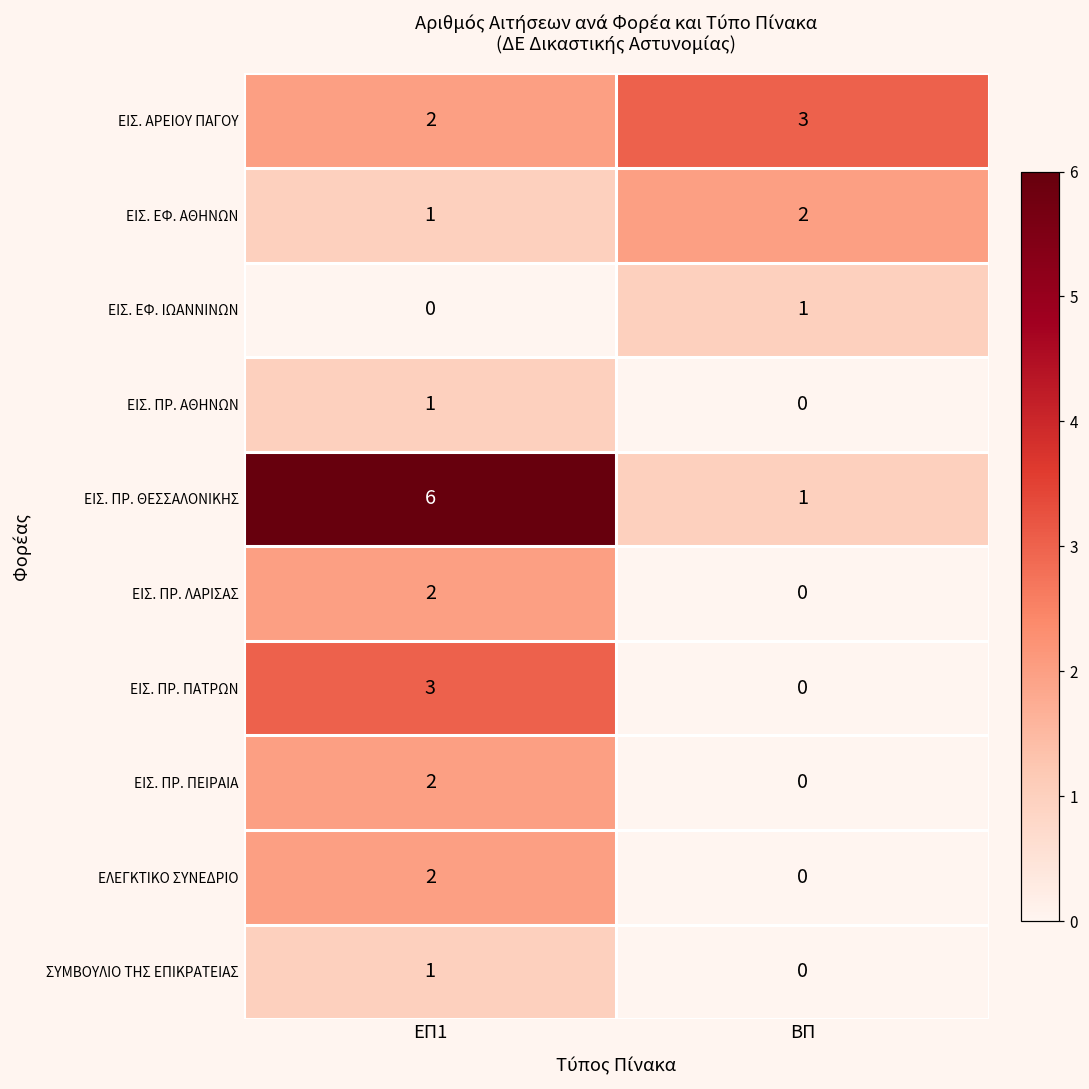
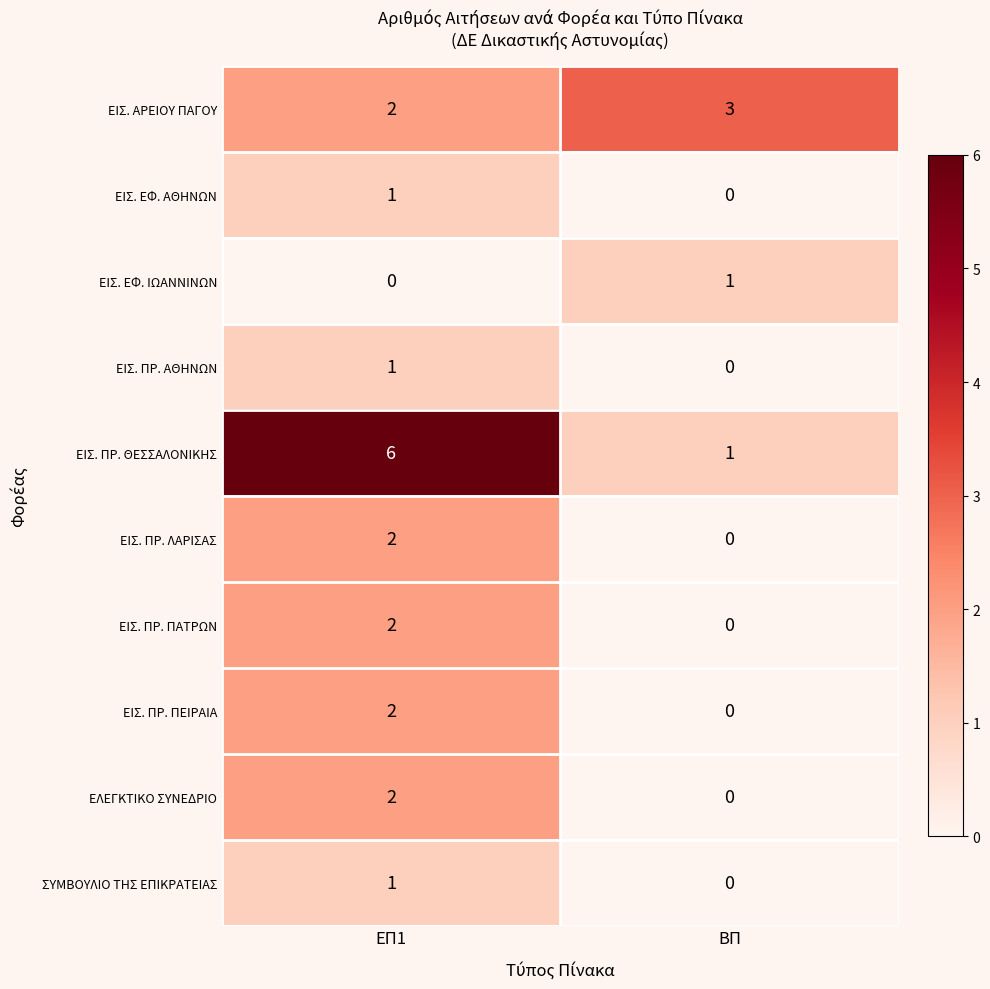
ΕΙΣ. ΕΦ. ΑΘΗΝΩΝ, ΒΠ: 2 -> 0
ΕΙΣ. ΠΡ. ΠΑΤΡΩΝ, ΕΠ1: 3 -> 2
